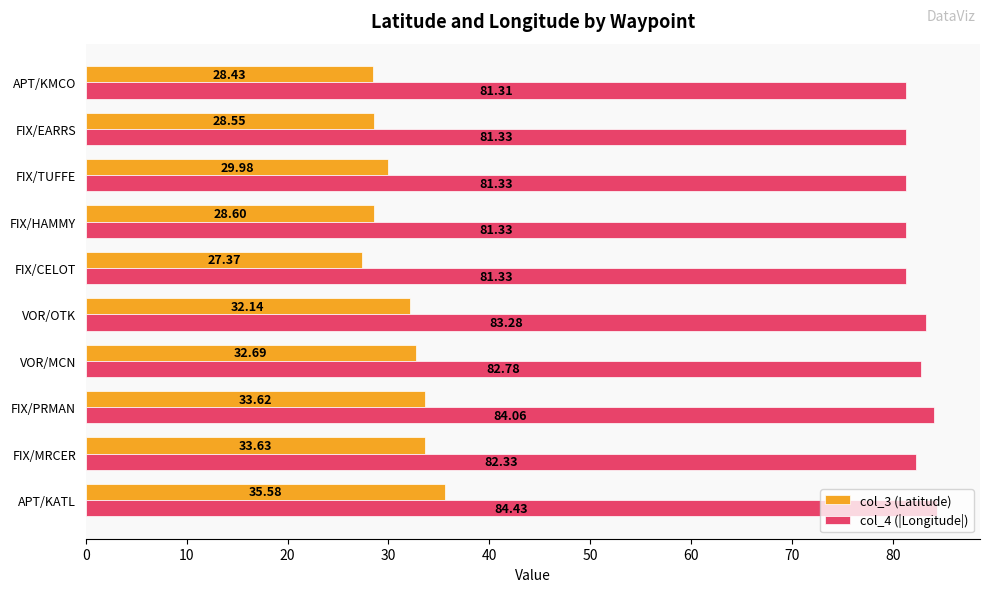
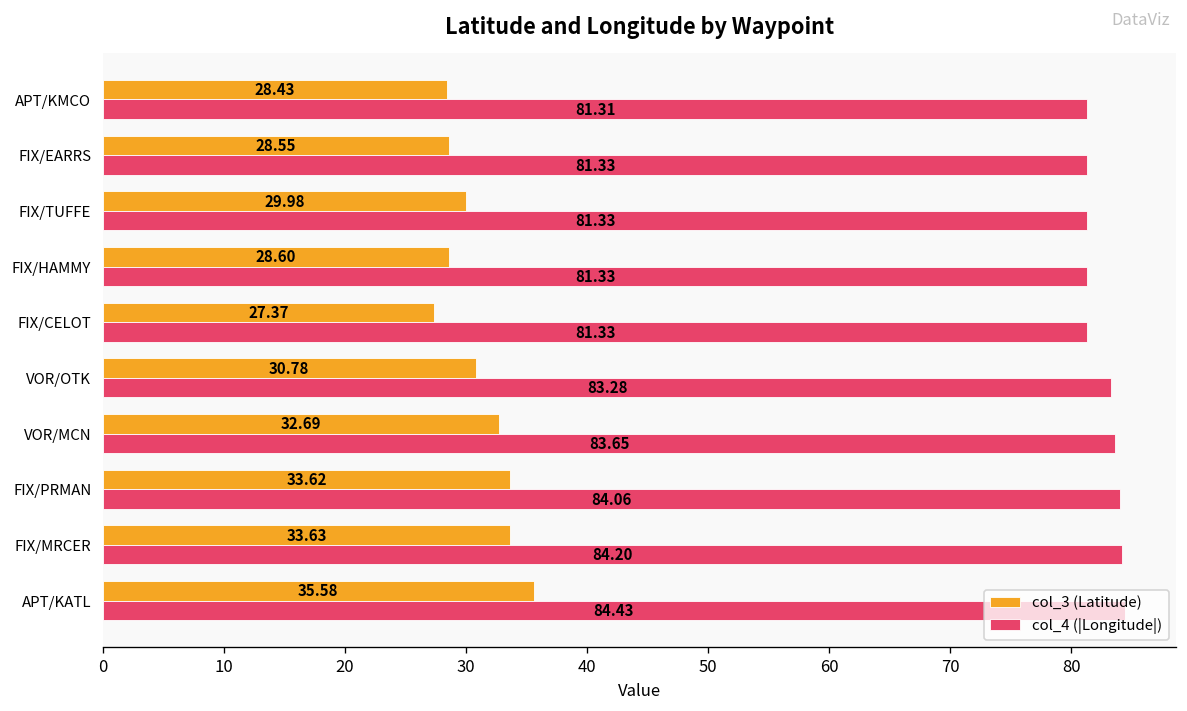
col_3 (Latitude), VOR/OTK: 32.14 -> 30.78
col_4 (|Longitude|), VOR/MCN: 82.78 -> 83.65
col_4 (|Longitude|), FIX/MRCER: 82.33 -> 84.20
